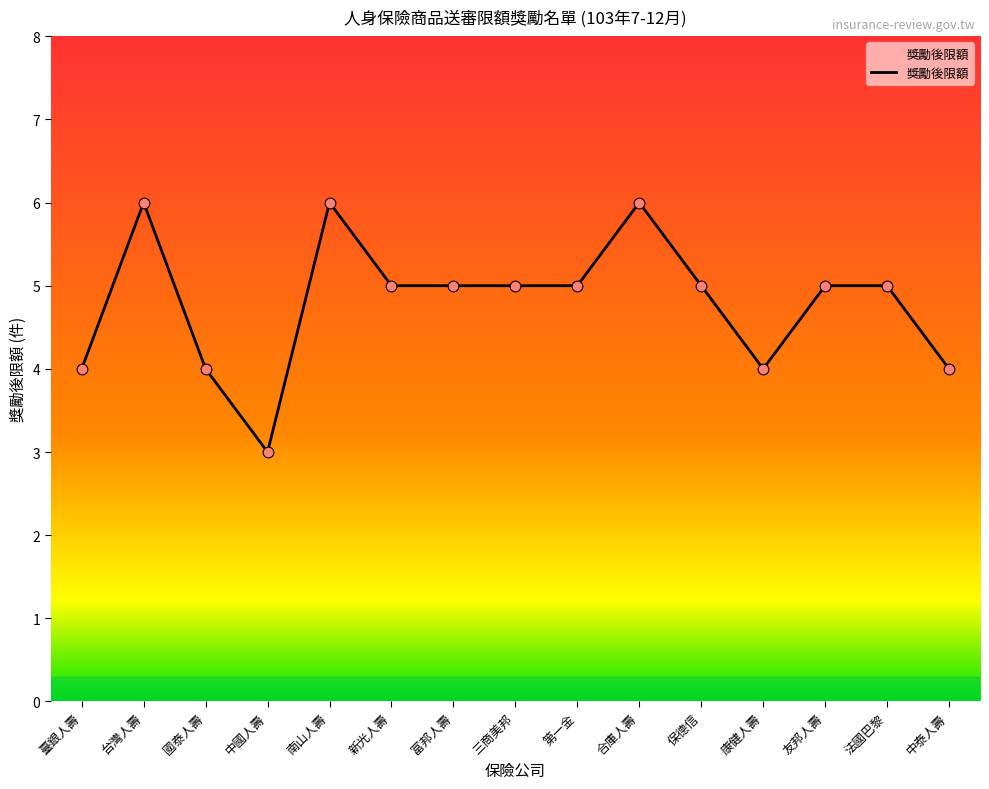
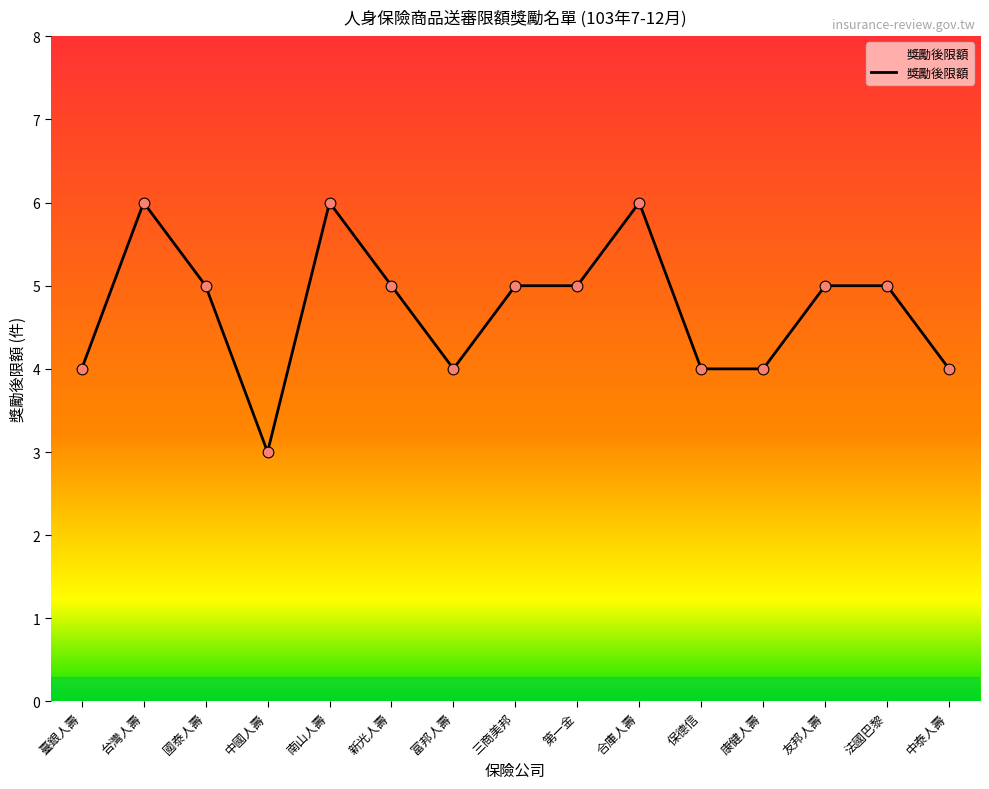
國泰人壽: 4 -> 5
富邦人壽: 5 -> 4
保德信: 5 -> 4
